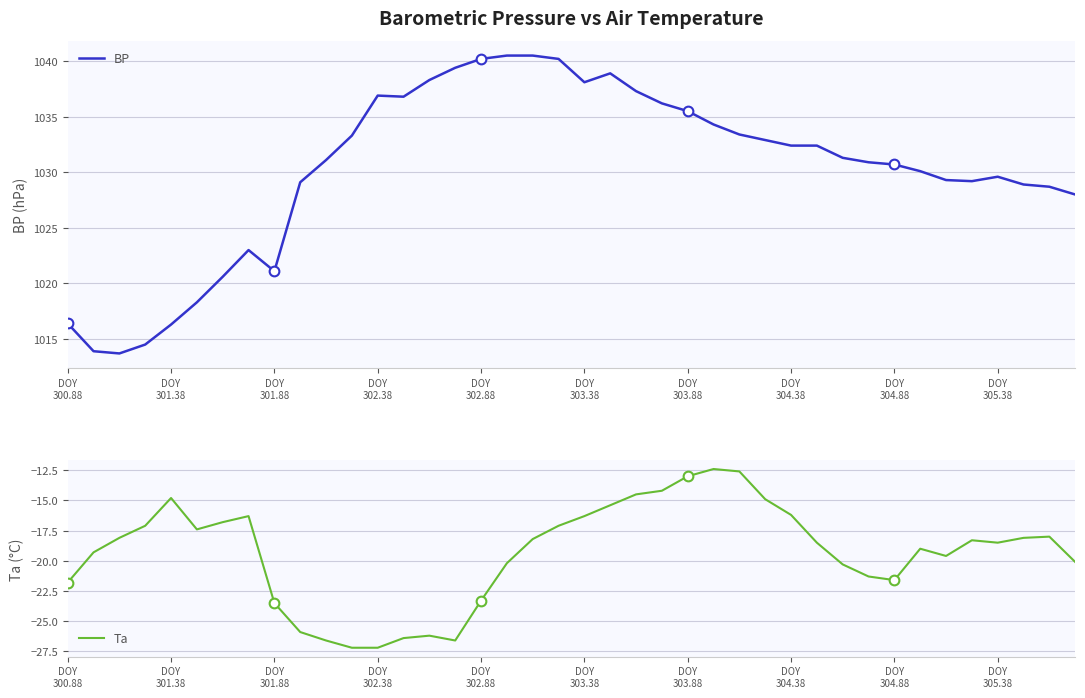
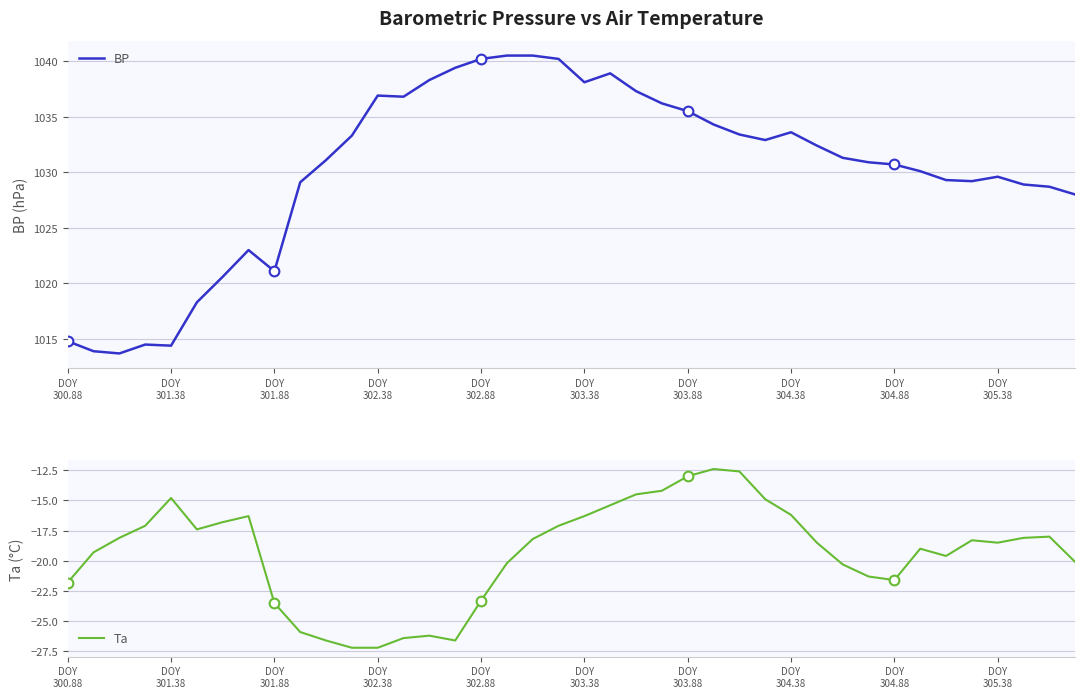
Barometric Pressure vs Air Temperature, BP, DOY 300.88: 1016.4 -> 1014.8
Barometric Pressure vs Air Temperature, BP, DOY 301.38: 1016.3 -> 1014.4
Barometric Pressure vs Air Temperature, BP, DOY 304.38: 1032.4 -> 1033.6
